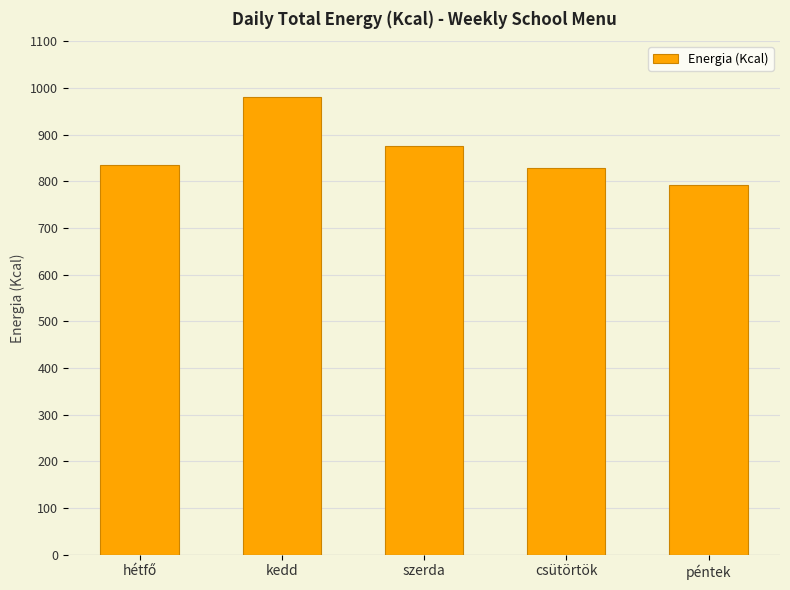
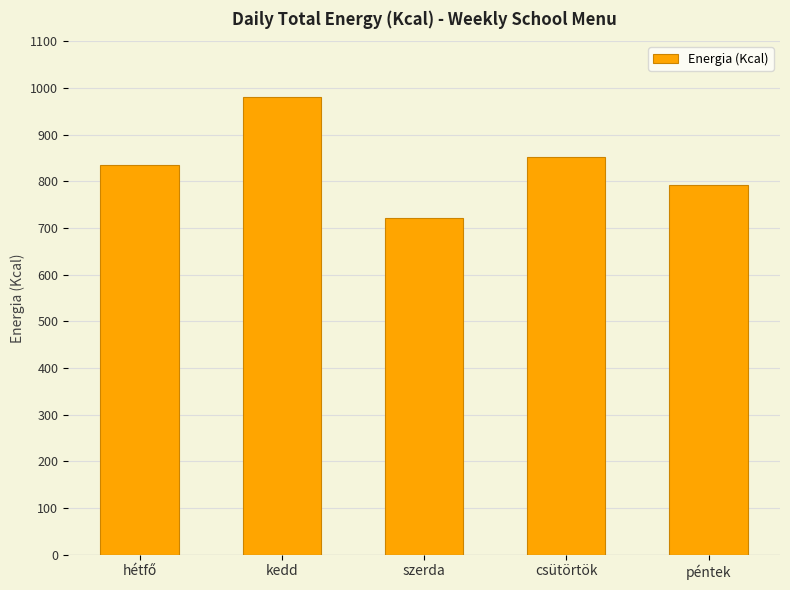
szerda: 880 -> 720
csütörtök: 830 -> 850
